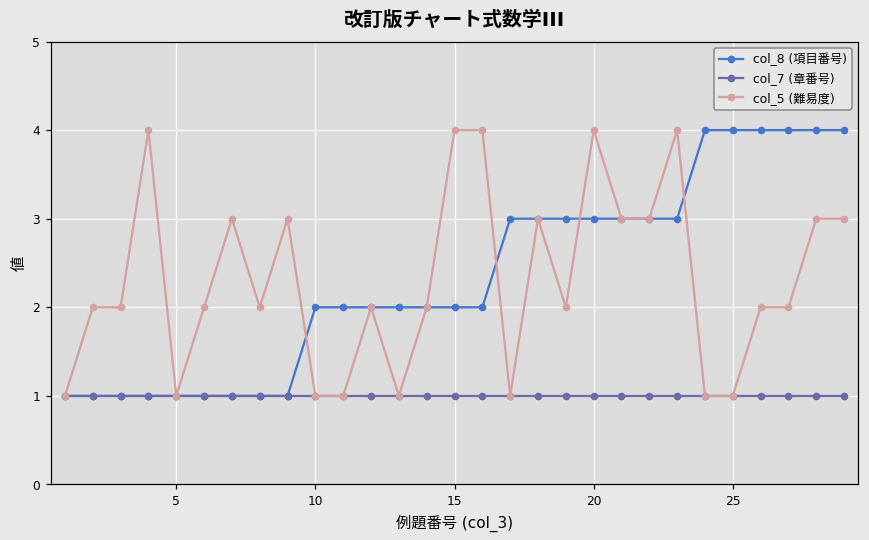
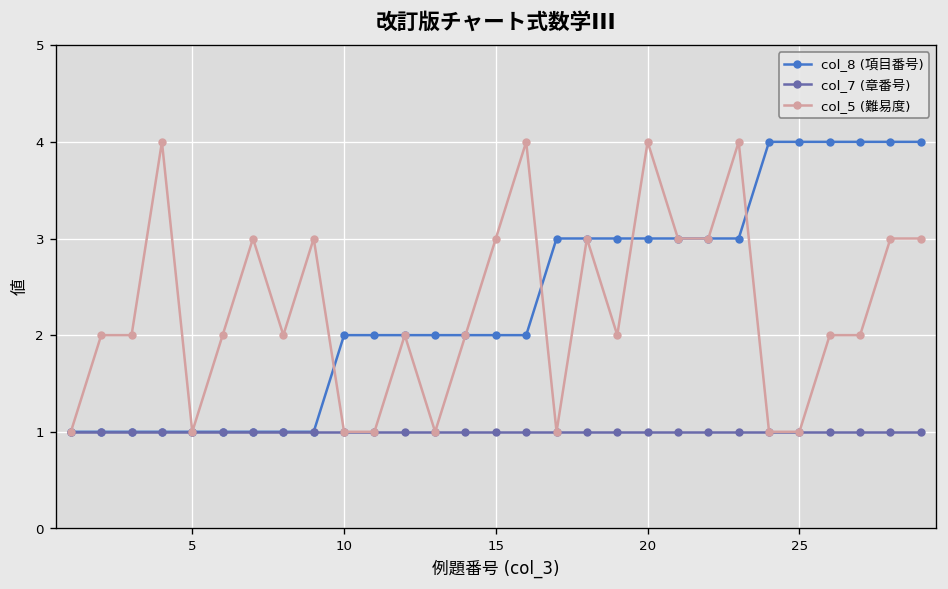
col_5 (難易度), 15: 4 -> 3
